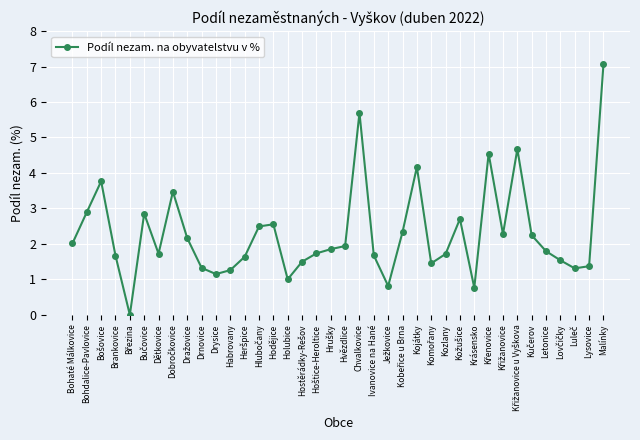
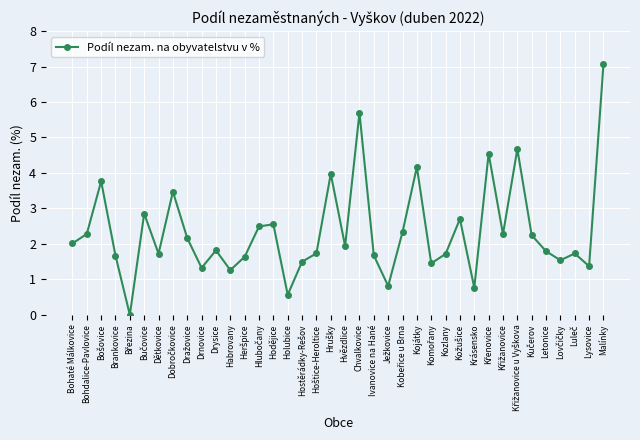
Bohdalice-Pavlovice: 2.9 -> 2.3
Drysice: 1.1 -> 1.8
Holubice: 1.0 -> 0.6
Hrušky: 1.9 -> 4.0
Luleč: 1.3 -> 1.7
